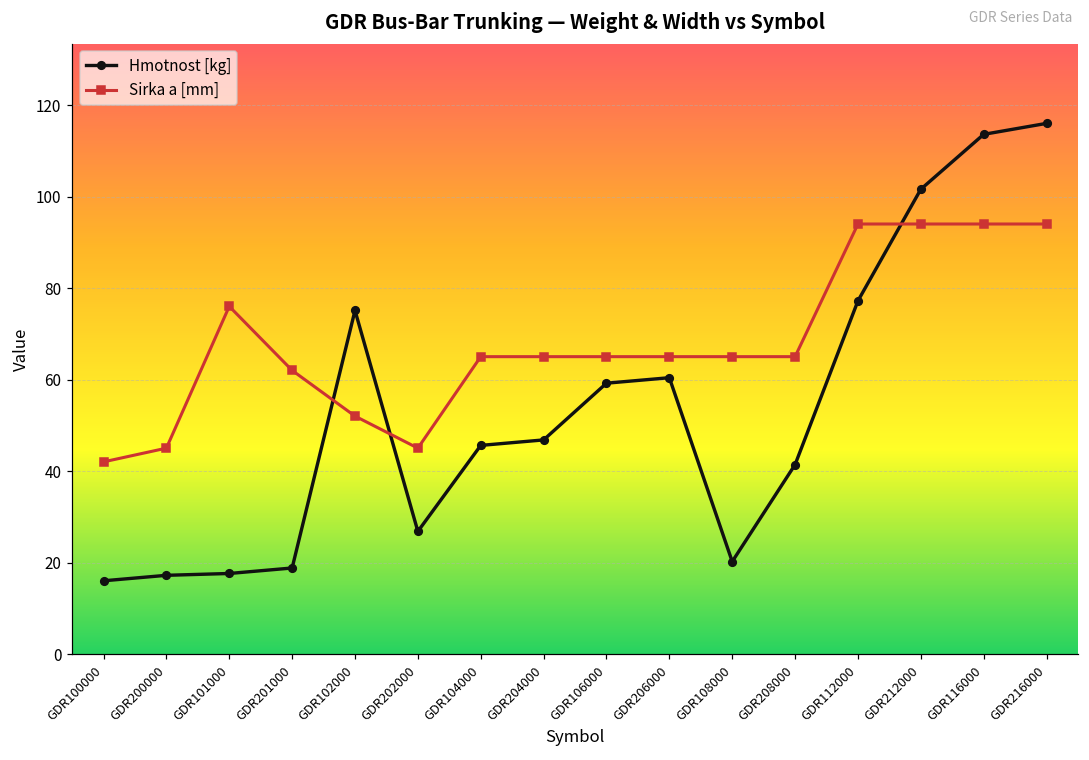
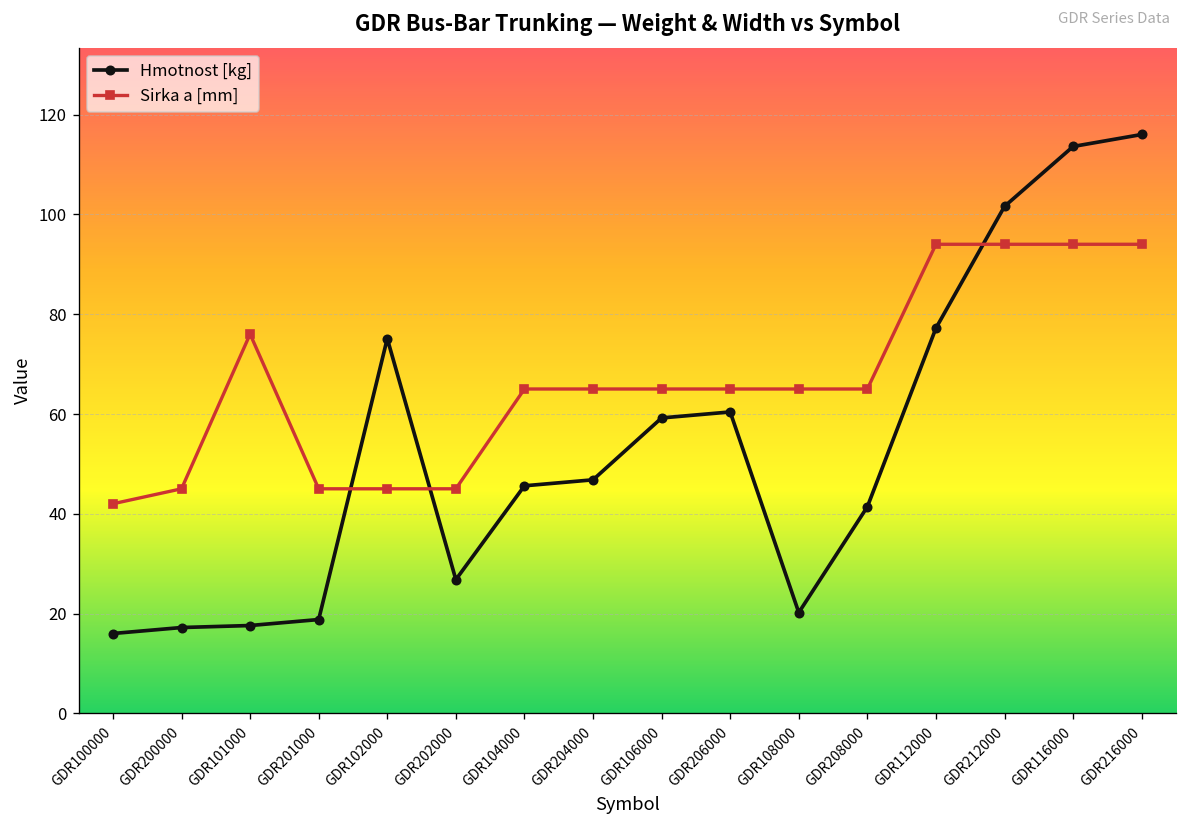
Sirka a [mm], GDR201000: 62 -> 45
Sirka a [mm], GDR102000: 52 -> 45
